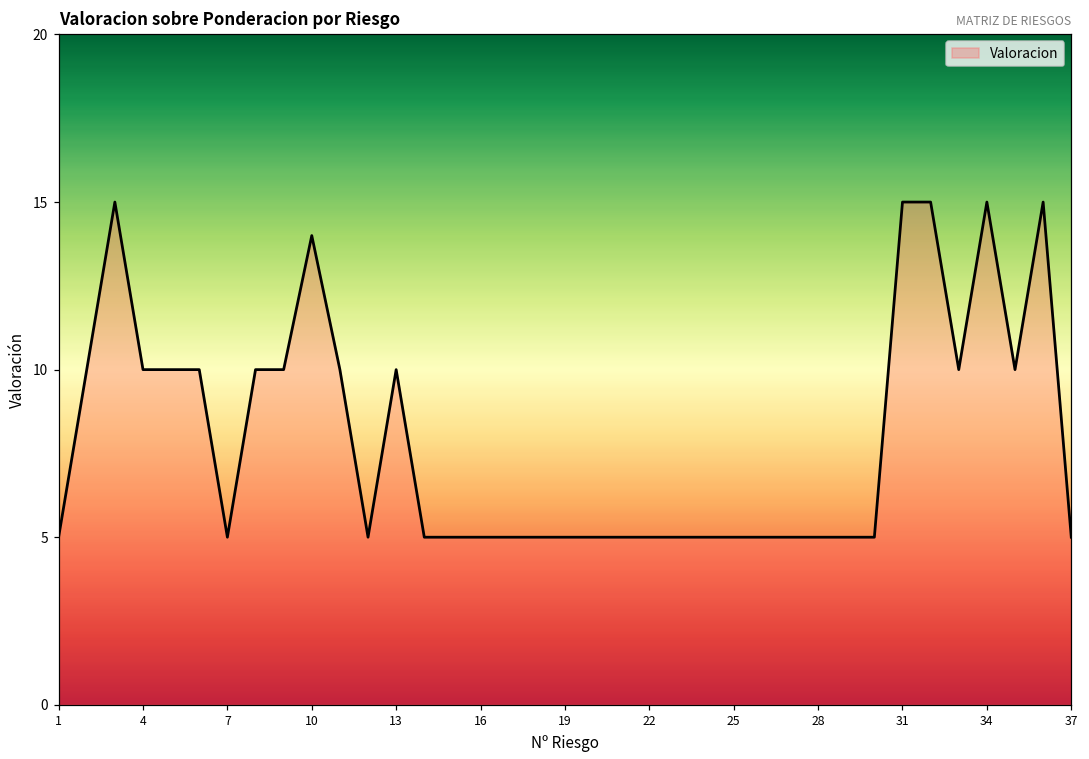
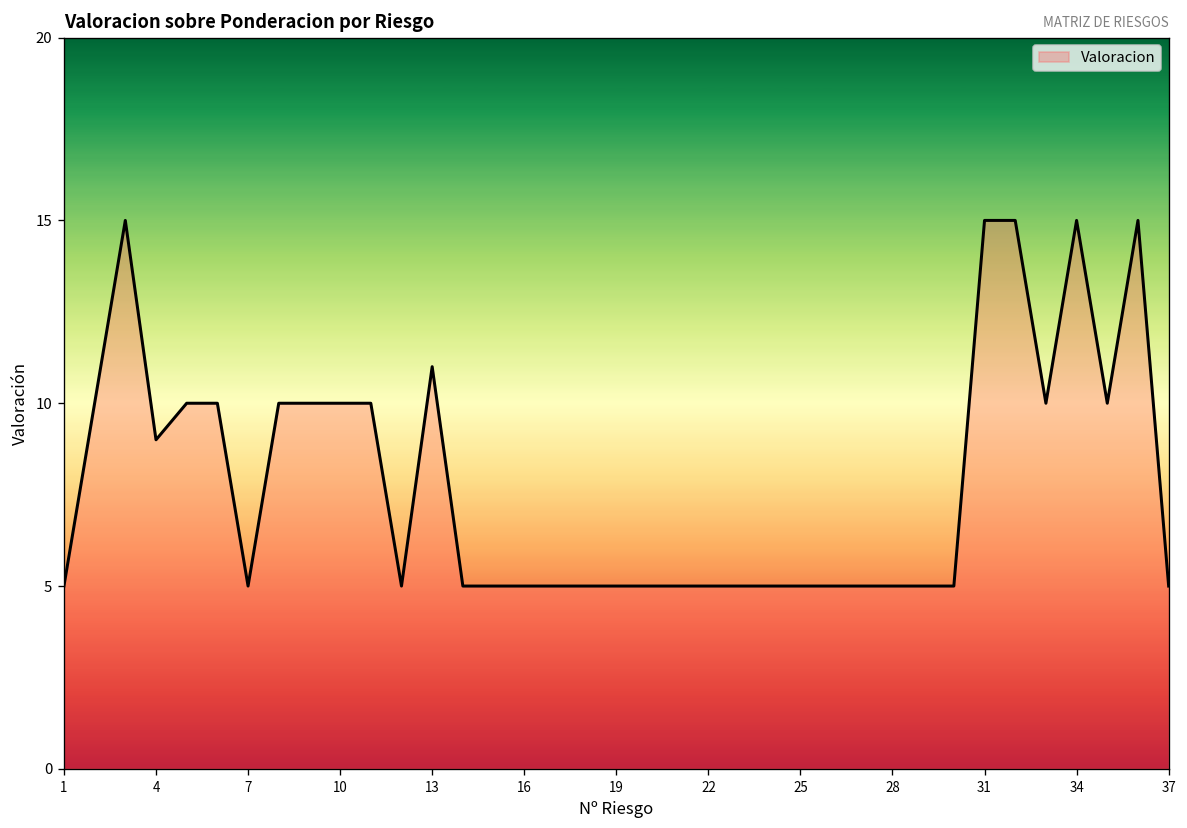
4: 10 -> 9
10: 14 -> 10
13: 10 -> 11
